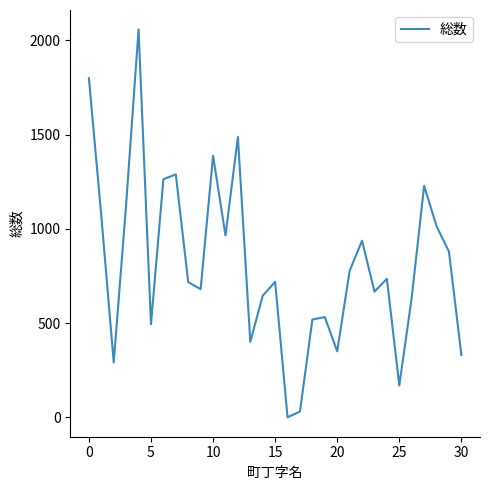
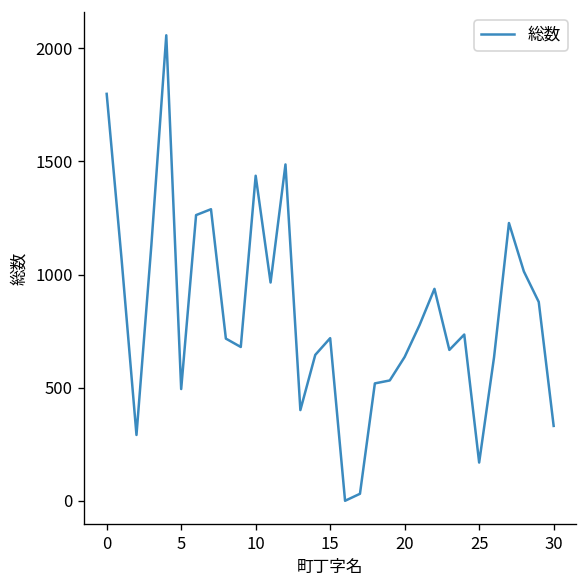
10: 1390 -> 1440
20: 350 -> 640
